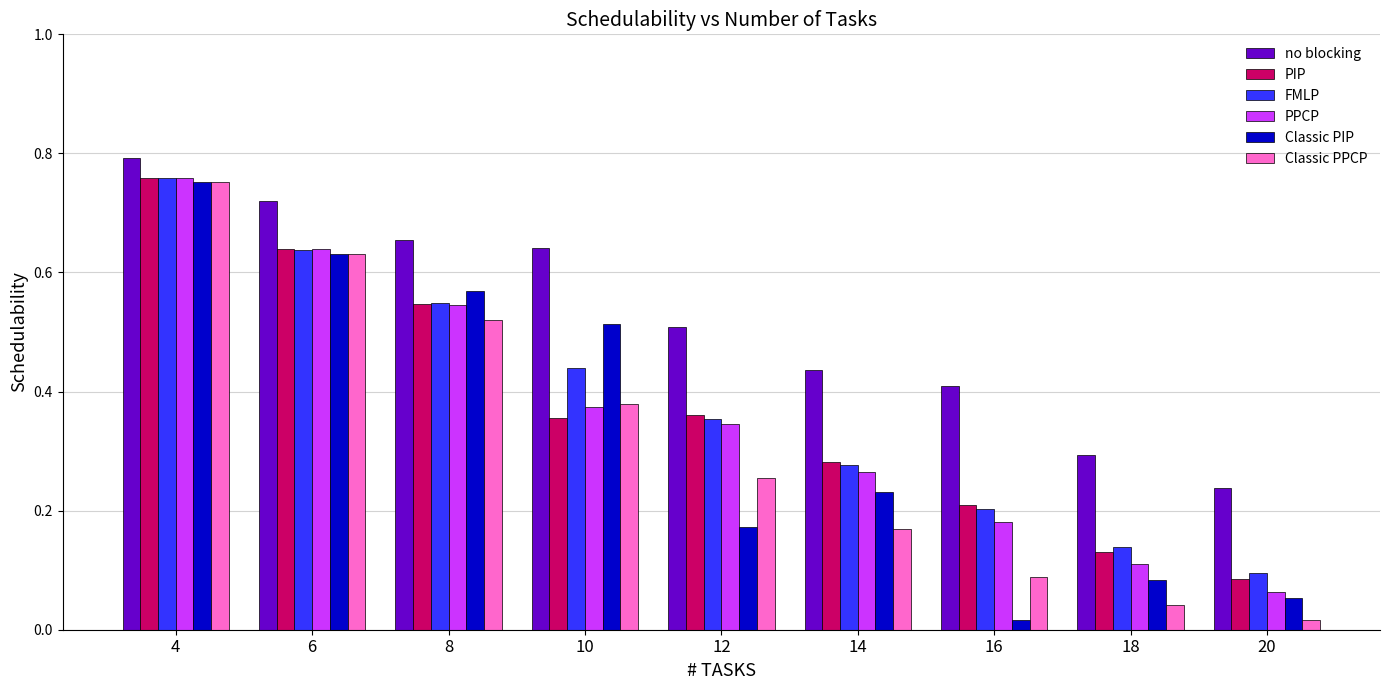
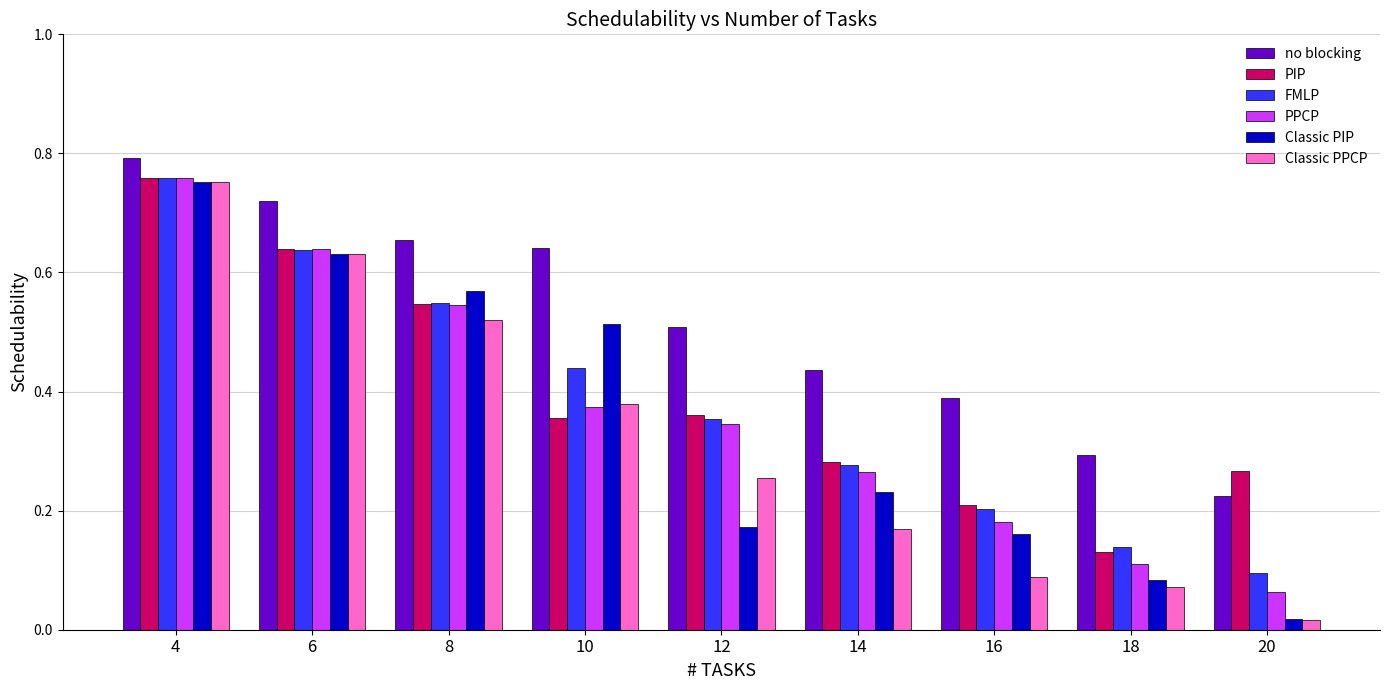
no blocking, 16: 0.41 -> 0.39
Classic PIP, 16: 0.02 -> 0.16
Classic PPCP, 18: 0.04 -> 0.07
no blocking, 20: 0.24 -> 0.22
PIP, 20: 0.09 -> 0.27
Classic PIP, 20: 0.05 -> 0.02
